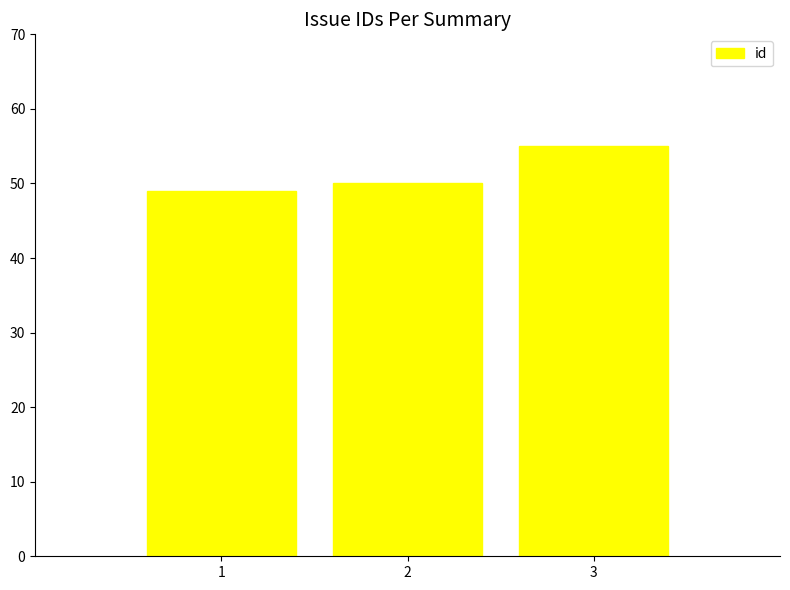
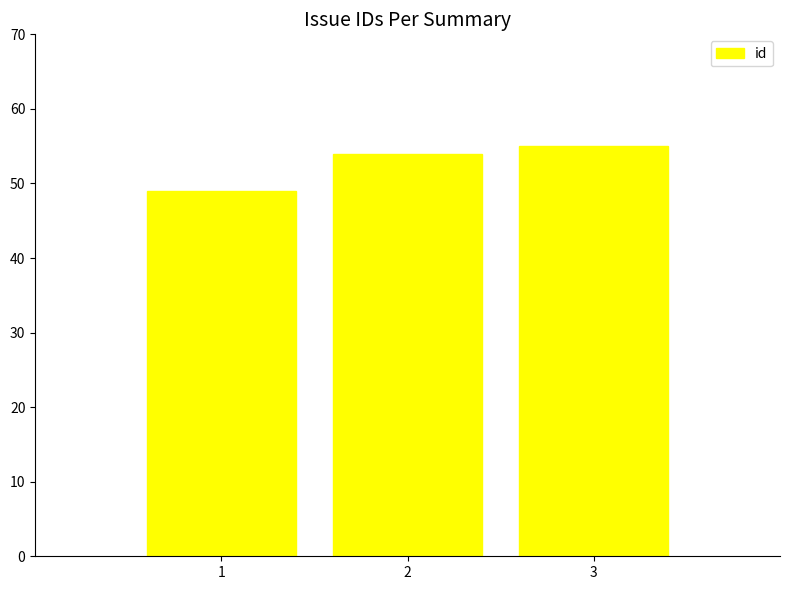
2: 50 -> 54
